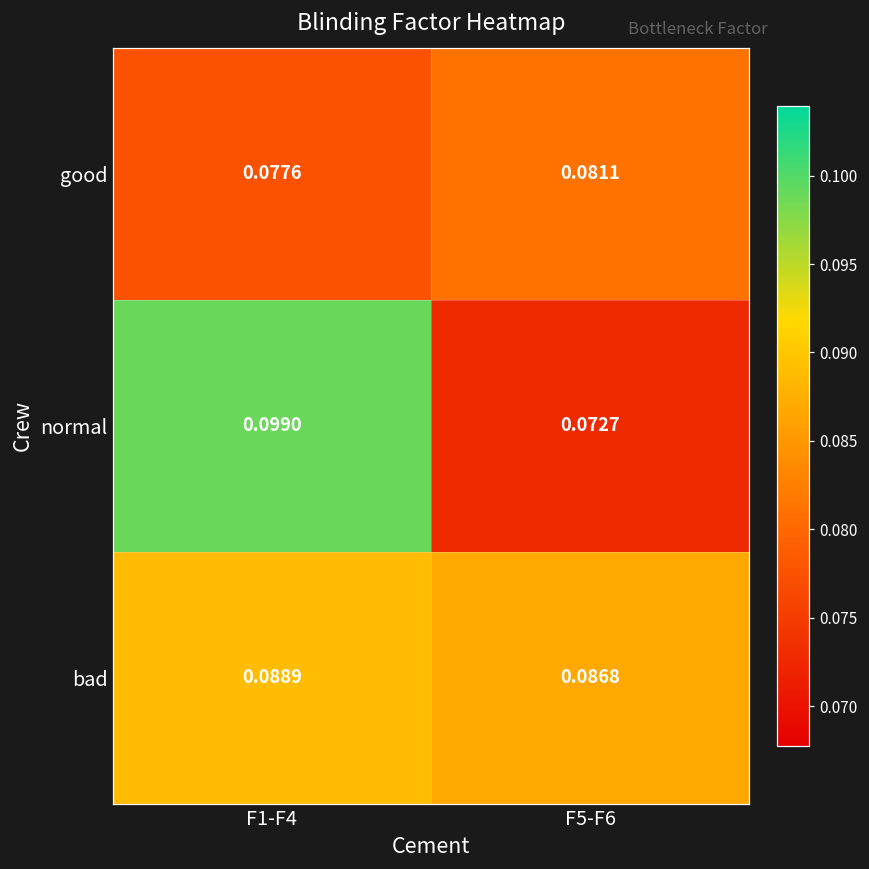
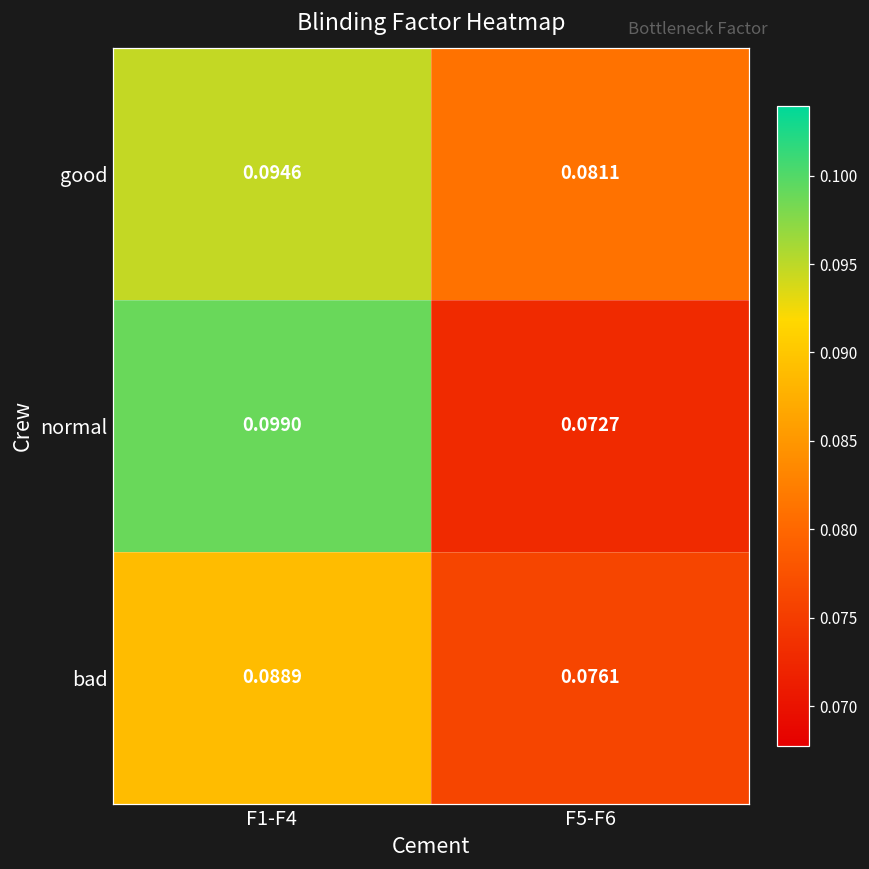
good, F1-F4: 0.0776 -> 0.0946
bad, F5-F6: 0.0868 -> 0.0761
